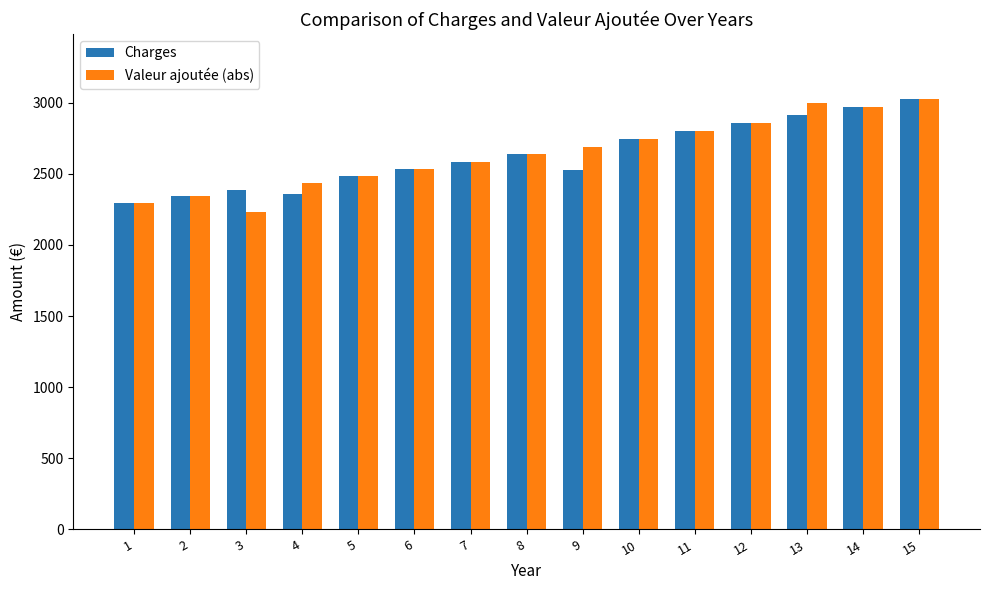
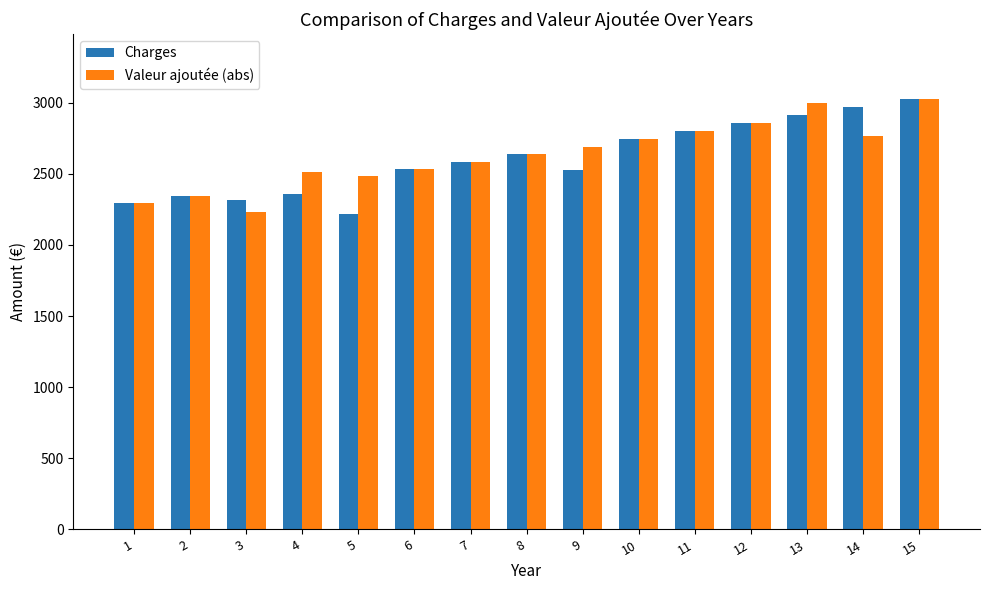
Charges, 3: 2390 -> 2320
Valeur ajoutée (abs), 4: 2440 -> 2510
Charges, 5: 2480 -> 2220
Valeur ajoutée (abs), 14: 2970 -> 2760
